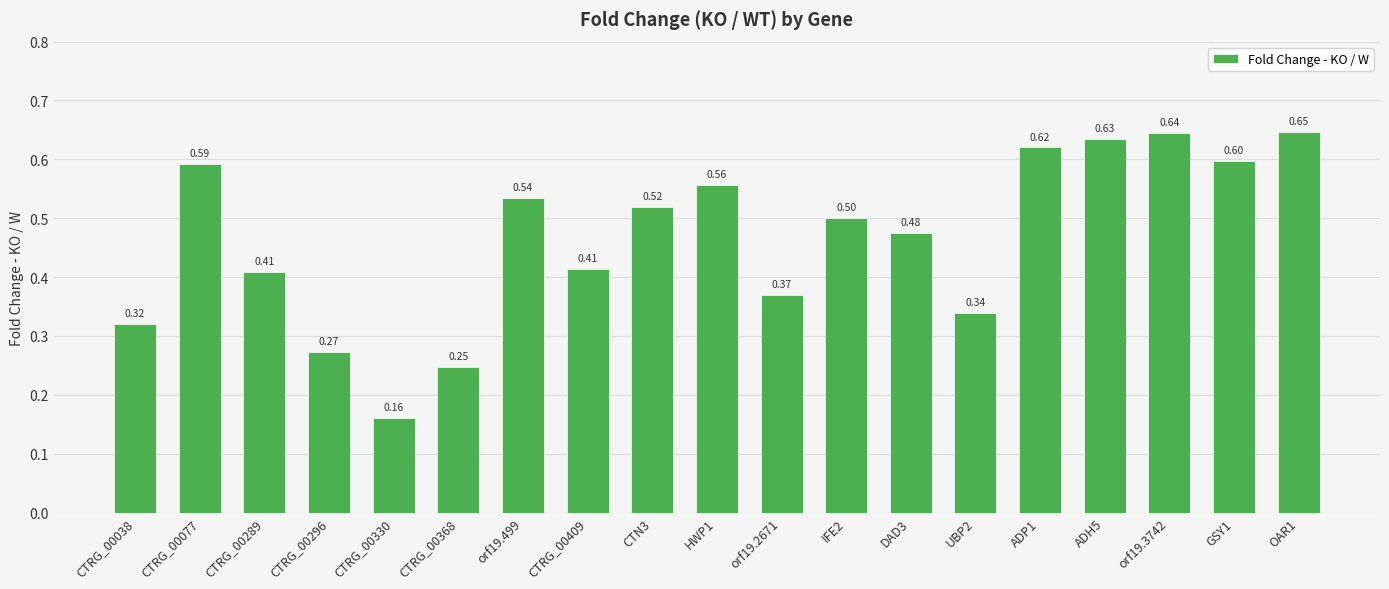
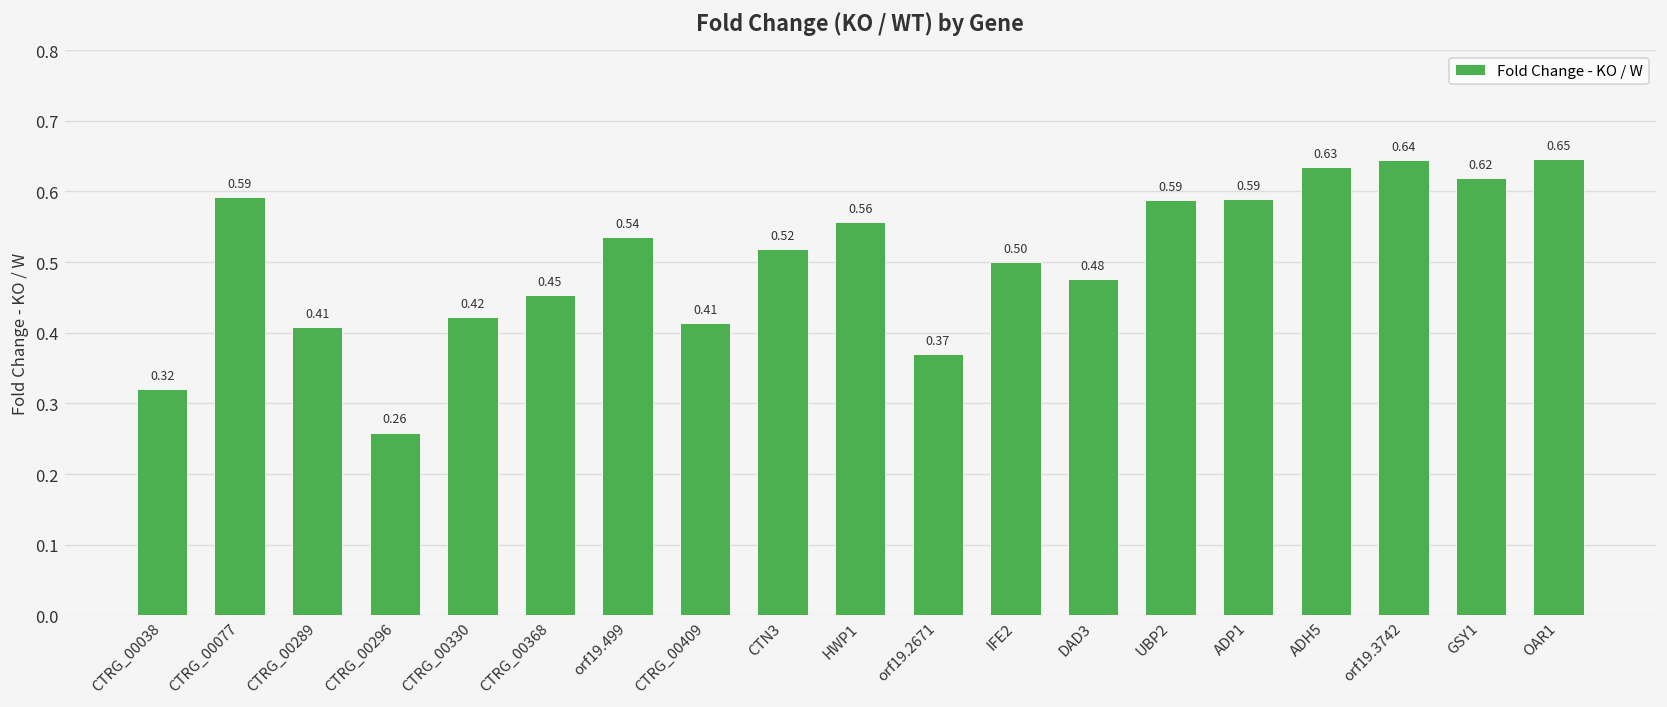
CTRG_00296: 0.27 -> 0.26
CTRG_00330: 0.16 -> 0.42
CTRG_00368: 0.25 -> 0.45
UBP2: 0.34 -> 0.59
ADP1: 0.62 -> 0.59
GSY1: 0.60 -> 0.62
